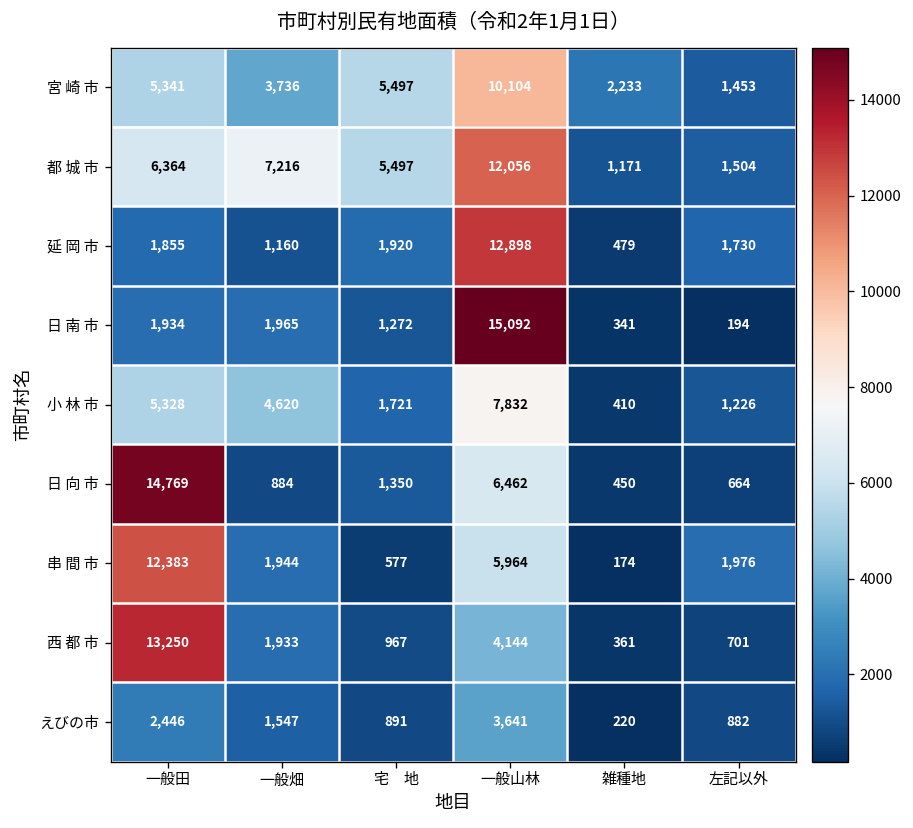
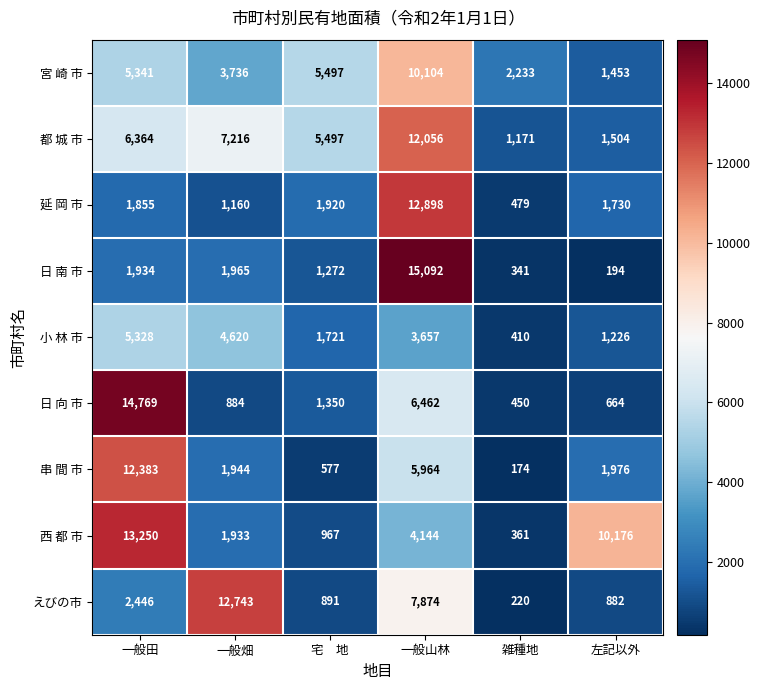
小 林 市, 一般山林: 7,832 -> 3,657
西 都 市, 左記以外: 701 -> 10,176
えびの市, 一般畑: 1,547 -> 12,743
えびの市, 一般山林: 3,641 -> 7,874
